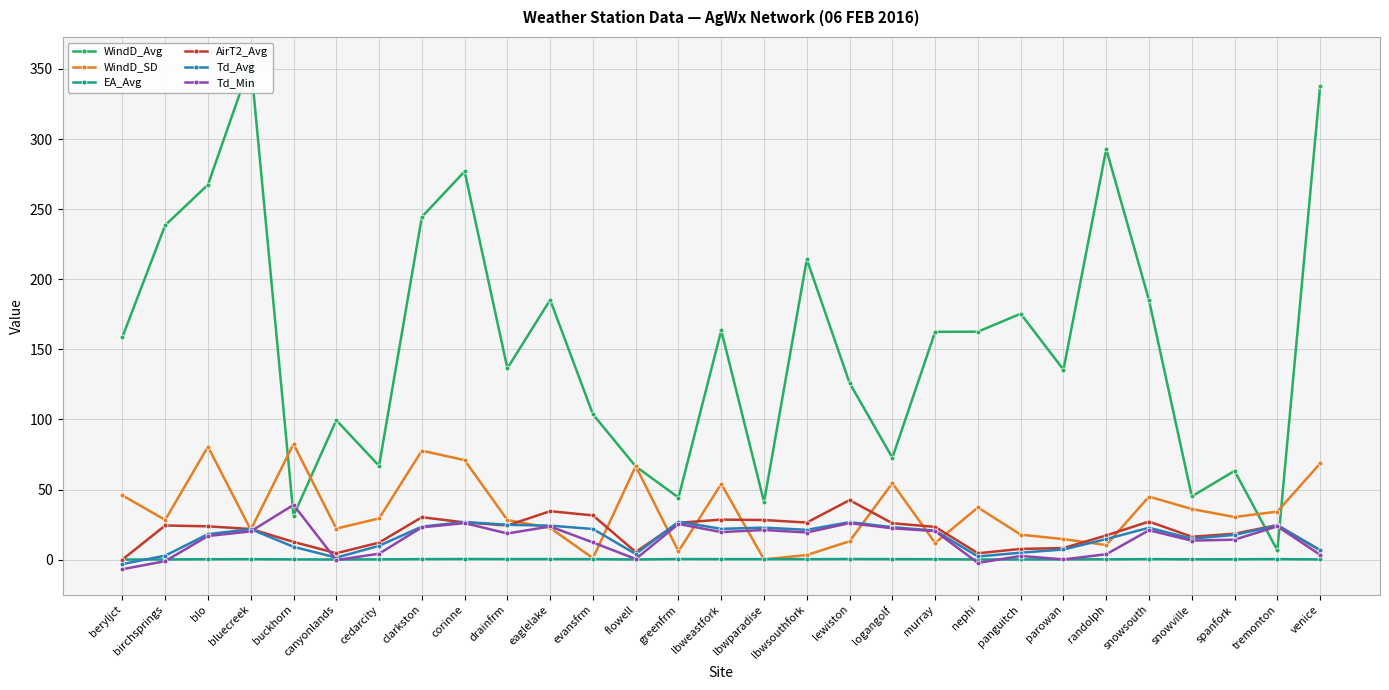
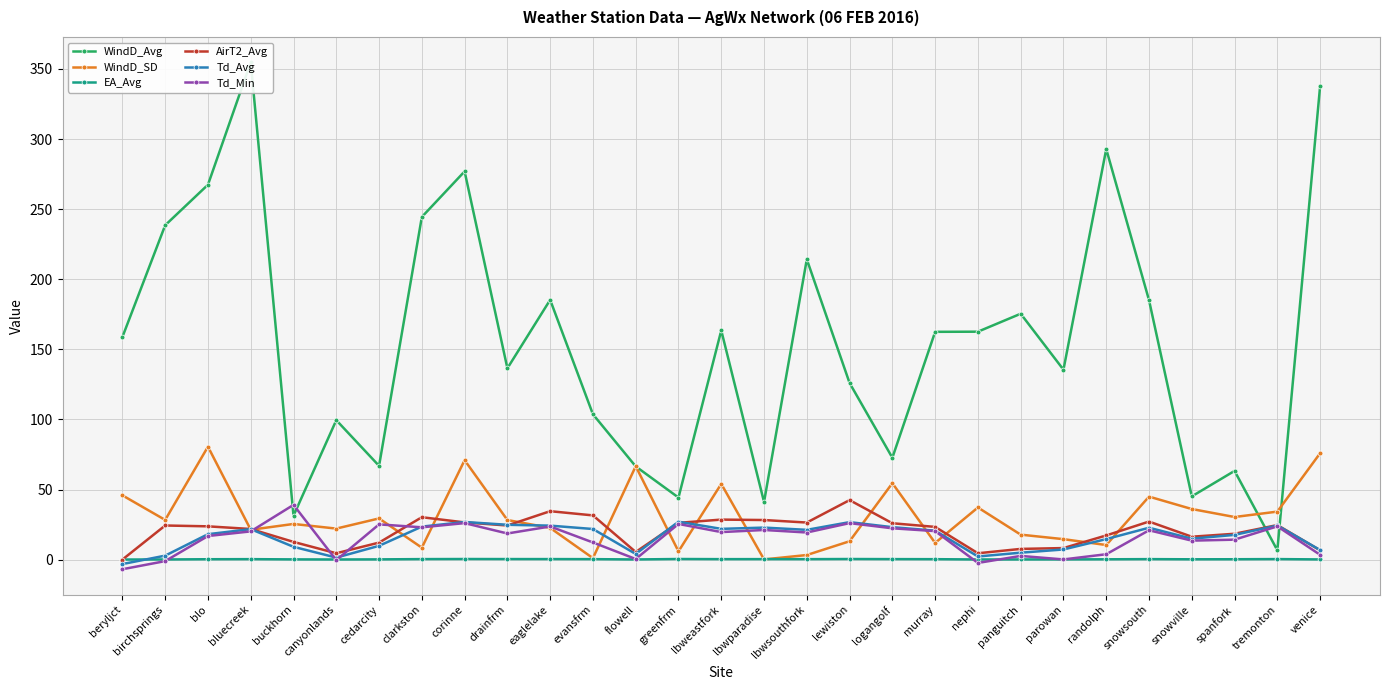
WindD_SD, buckhorn: 83 -> 26
Td_Min, cedarcity: 4 -> 25
WindD_SD, clarkston: 78 -> 9
WindD_SD, venice: 69 -> 76
